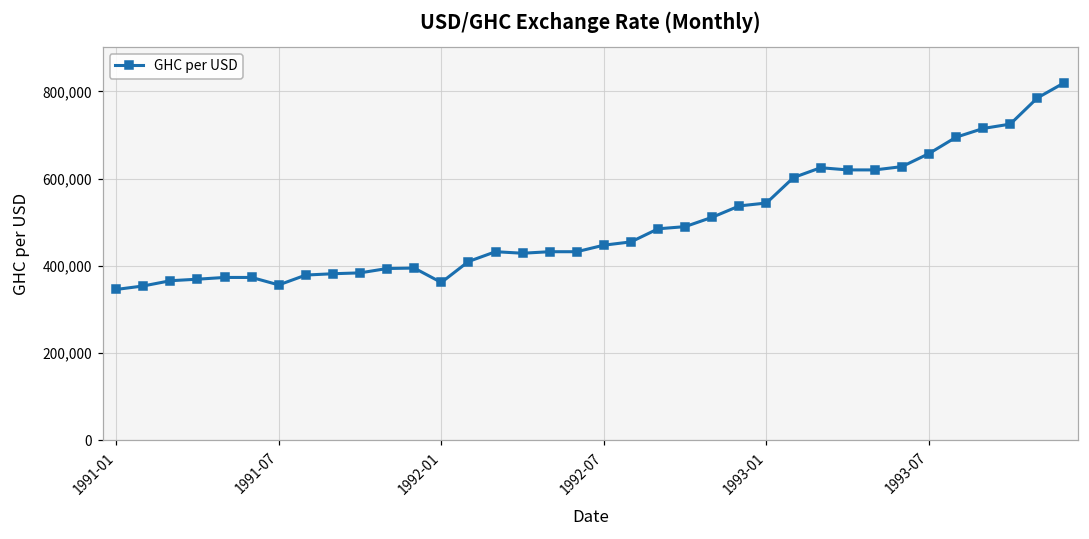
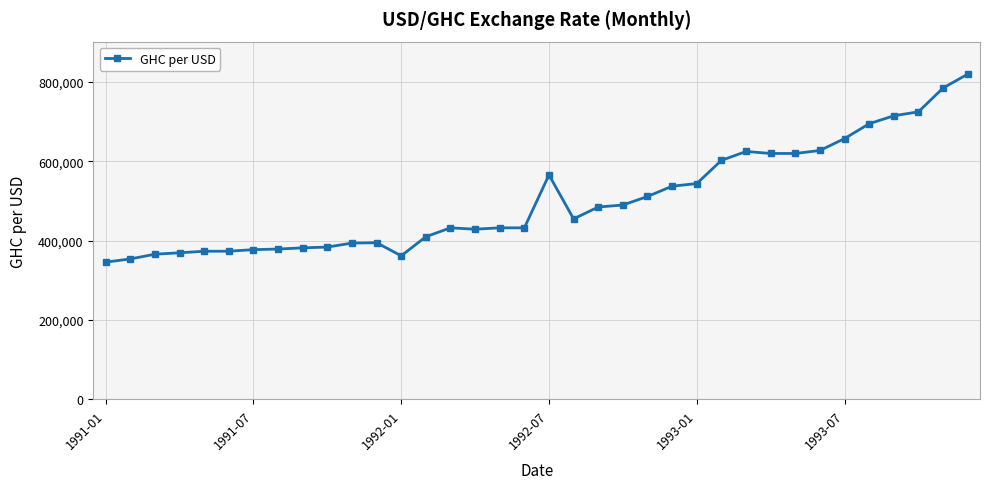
1991-07: 360,000 -> 380,000
1992-07: 450,000 -> 570,000
